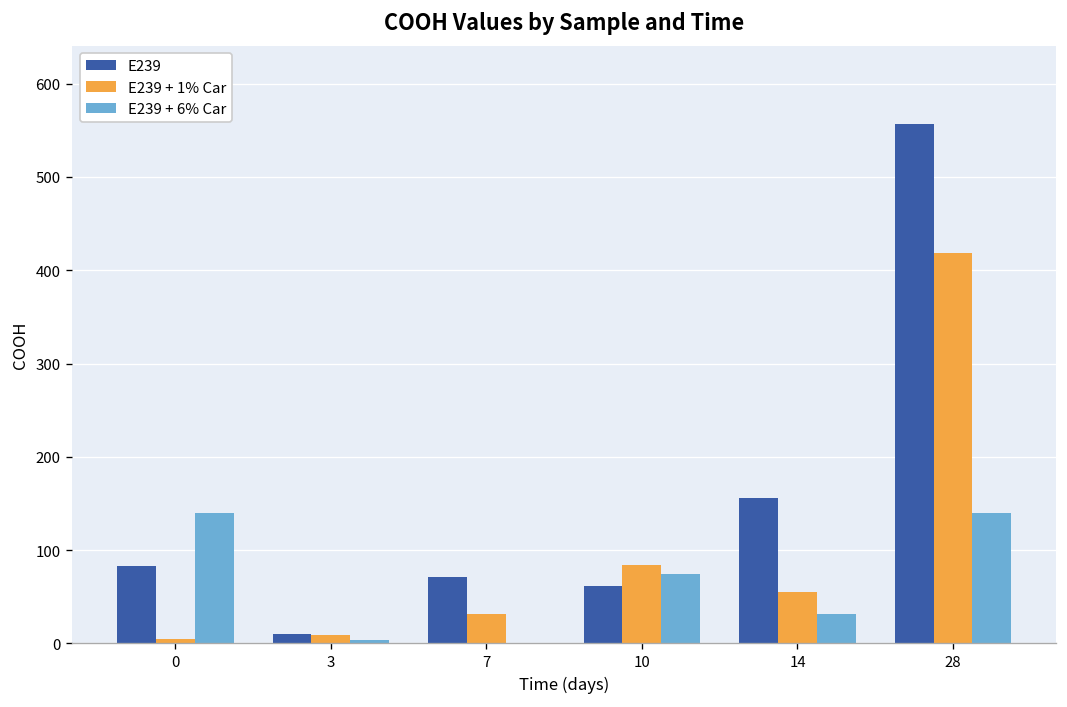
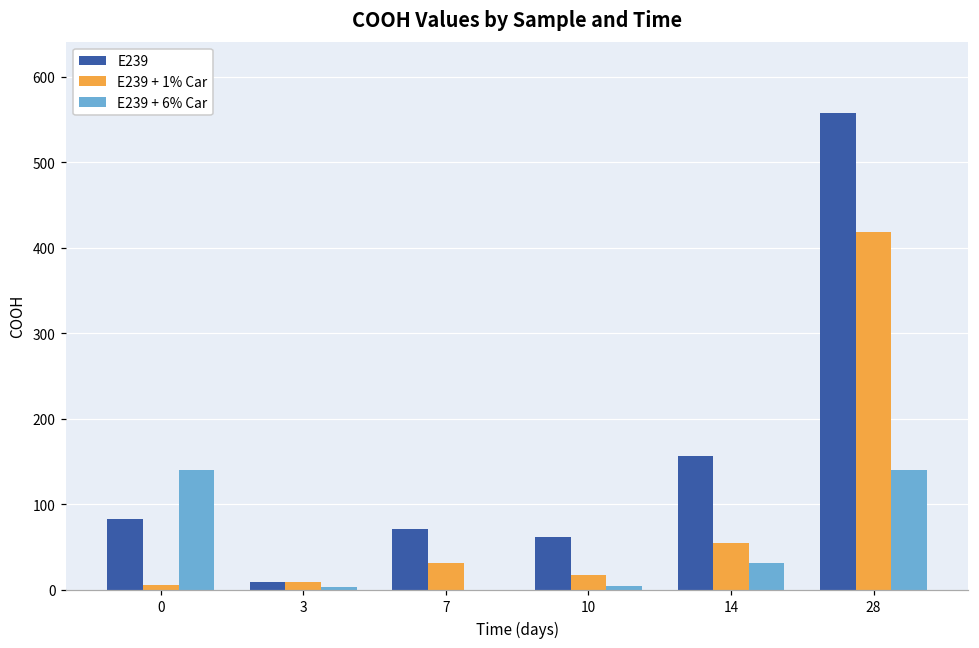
E239 + 1% Car, 10: 80 -> 20
E239 + 6% Car, 10: 70 -> 0
